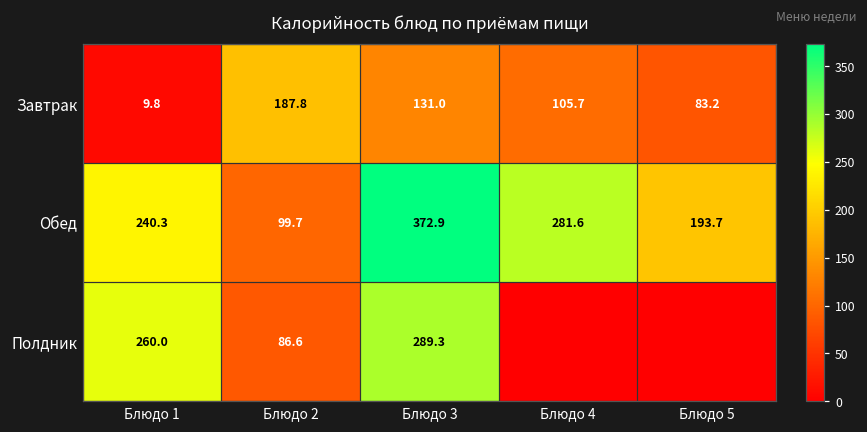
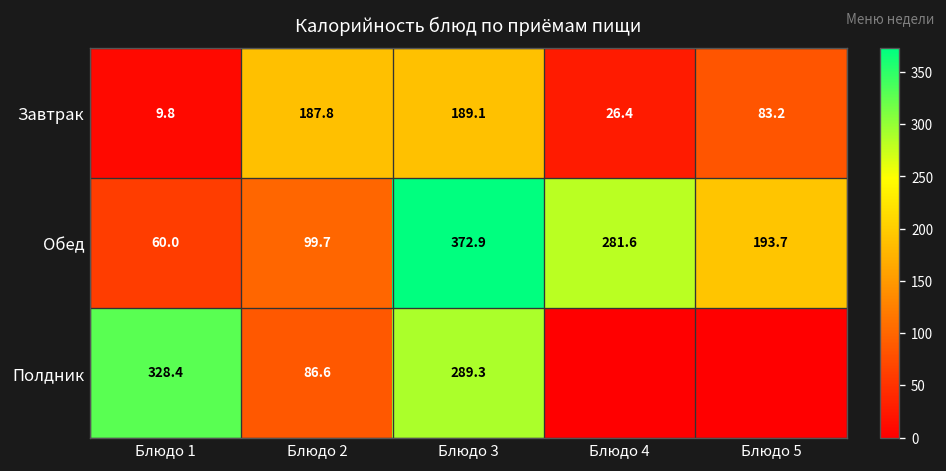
Завтрак, Блюдо 3: 131.0 -> 189.1
Завтрак, Блюдо 4: 105.7 -> 26.4
Обед, Блюдо 1: 240.3 -> 60.0
Полдник, Блюдо 1: 260.0 -> 328.4
